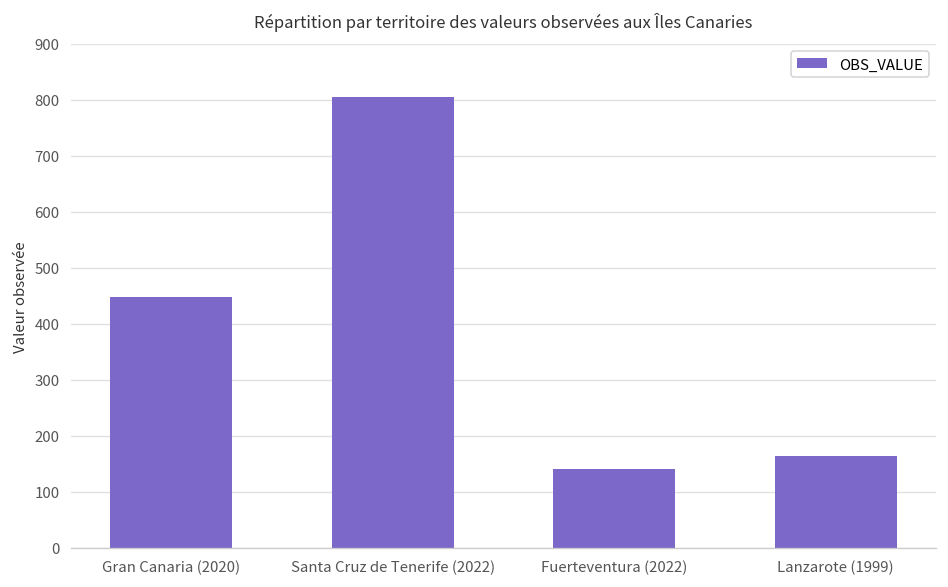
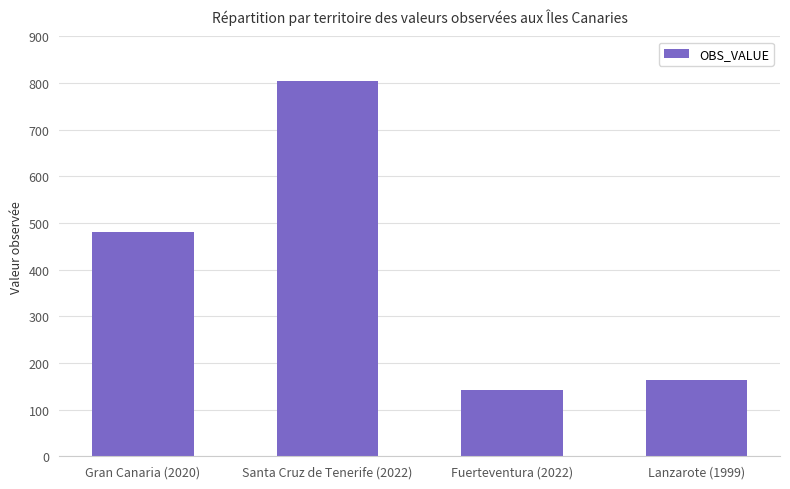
Gran Canaria (2020): 450 -> 480
